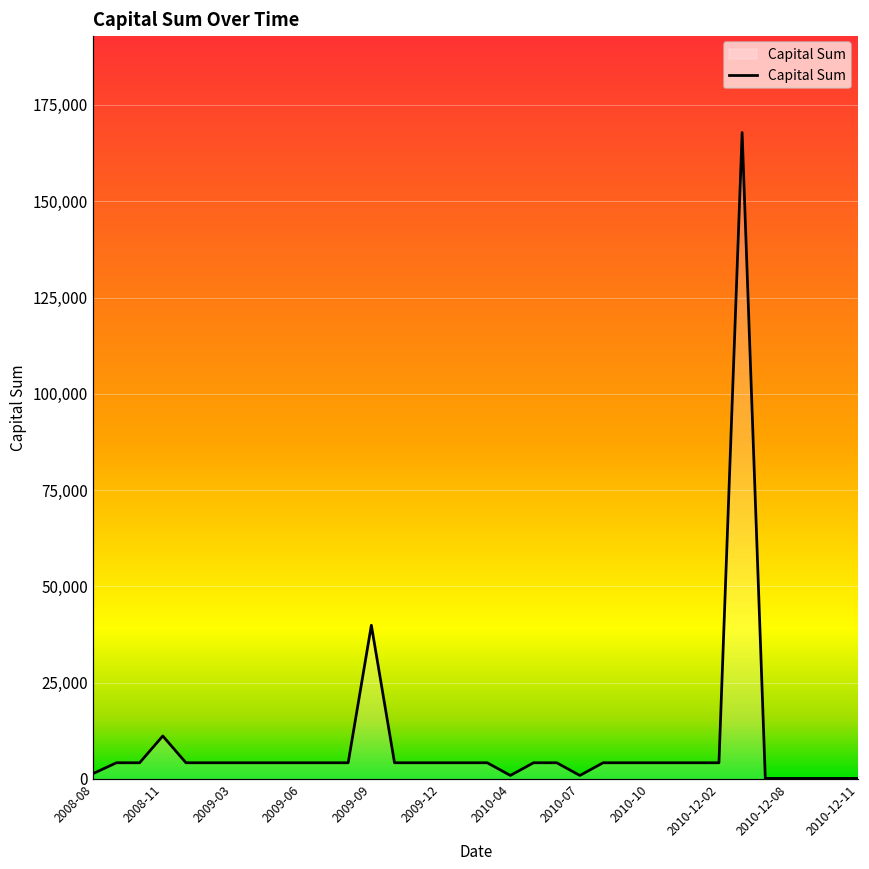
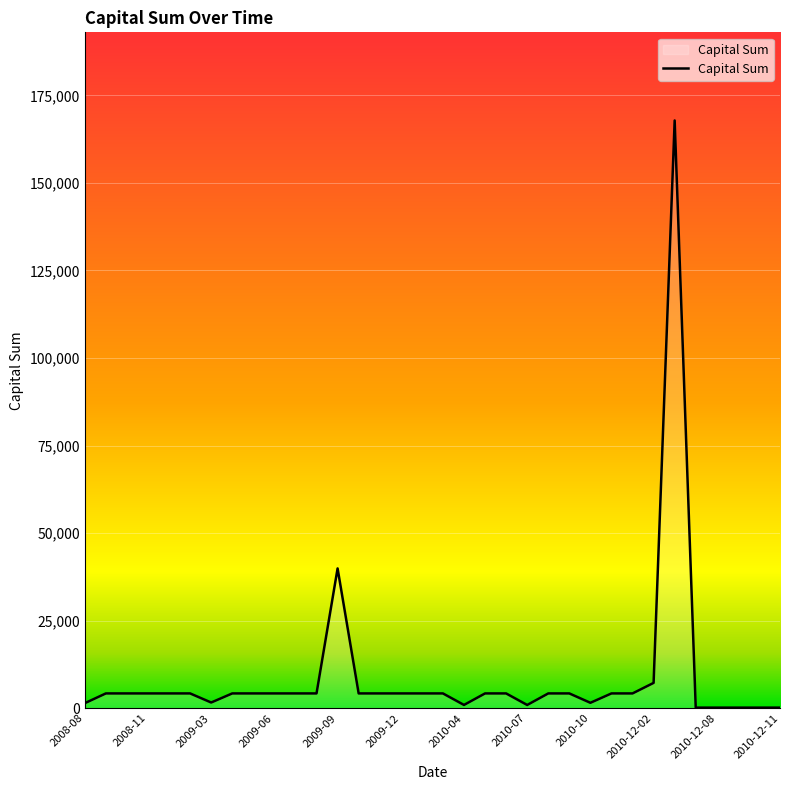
2008-11: 11,000 -> 4,000
2009-03: 4,000 -> 2,000
2010-10: 4,000 -> 2,000
2010-12-02: 4,000 -> 7,000
